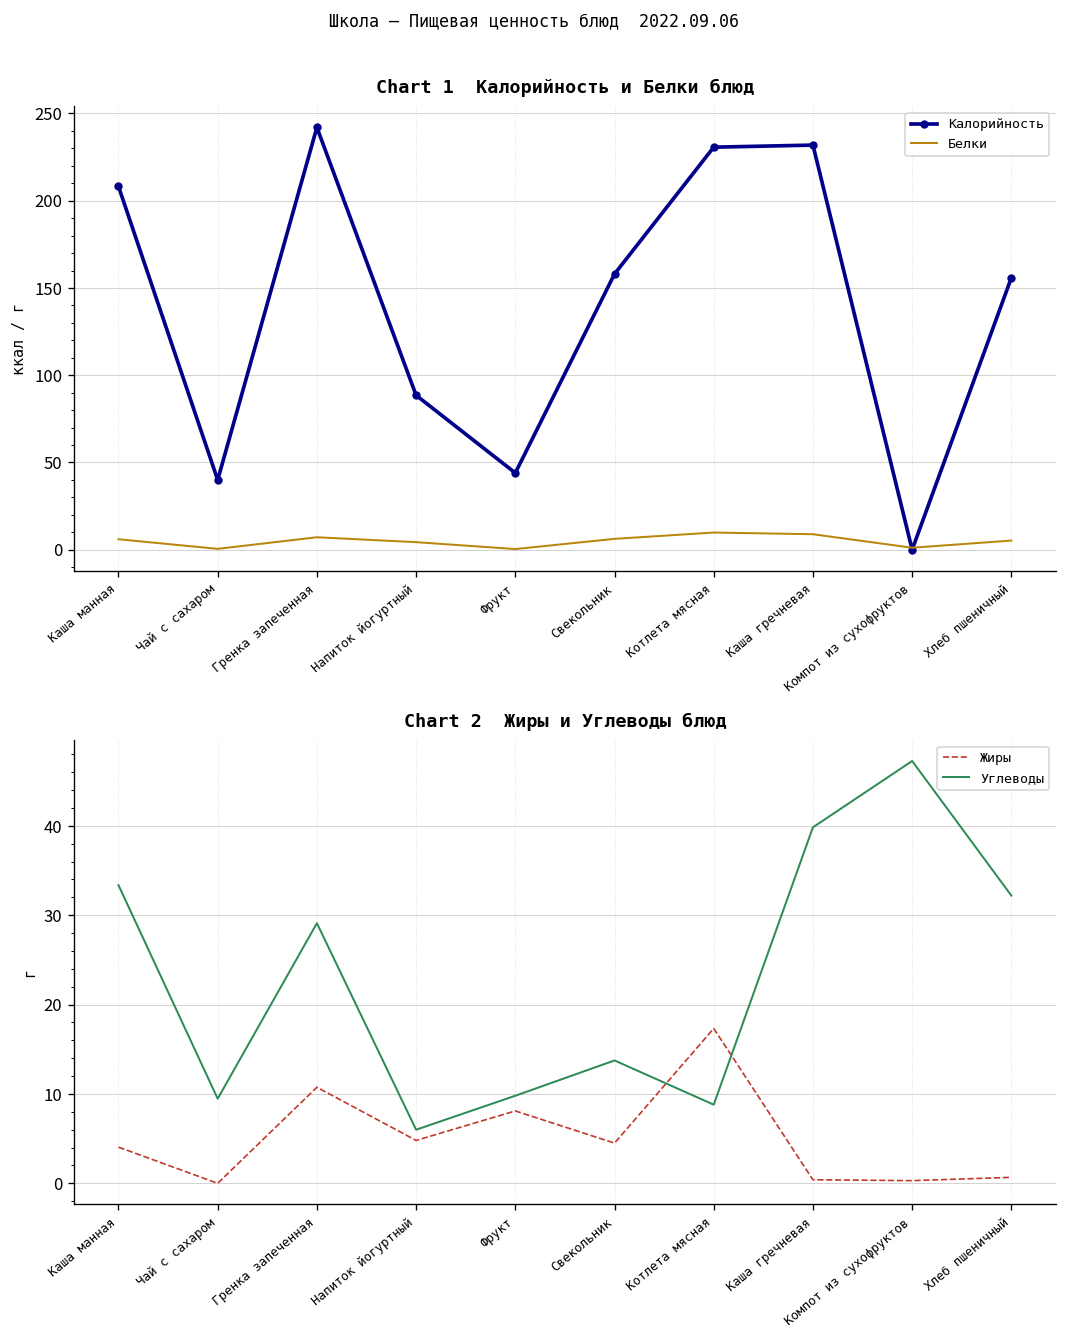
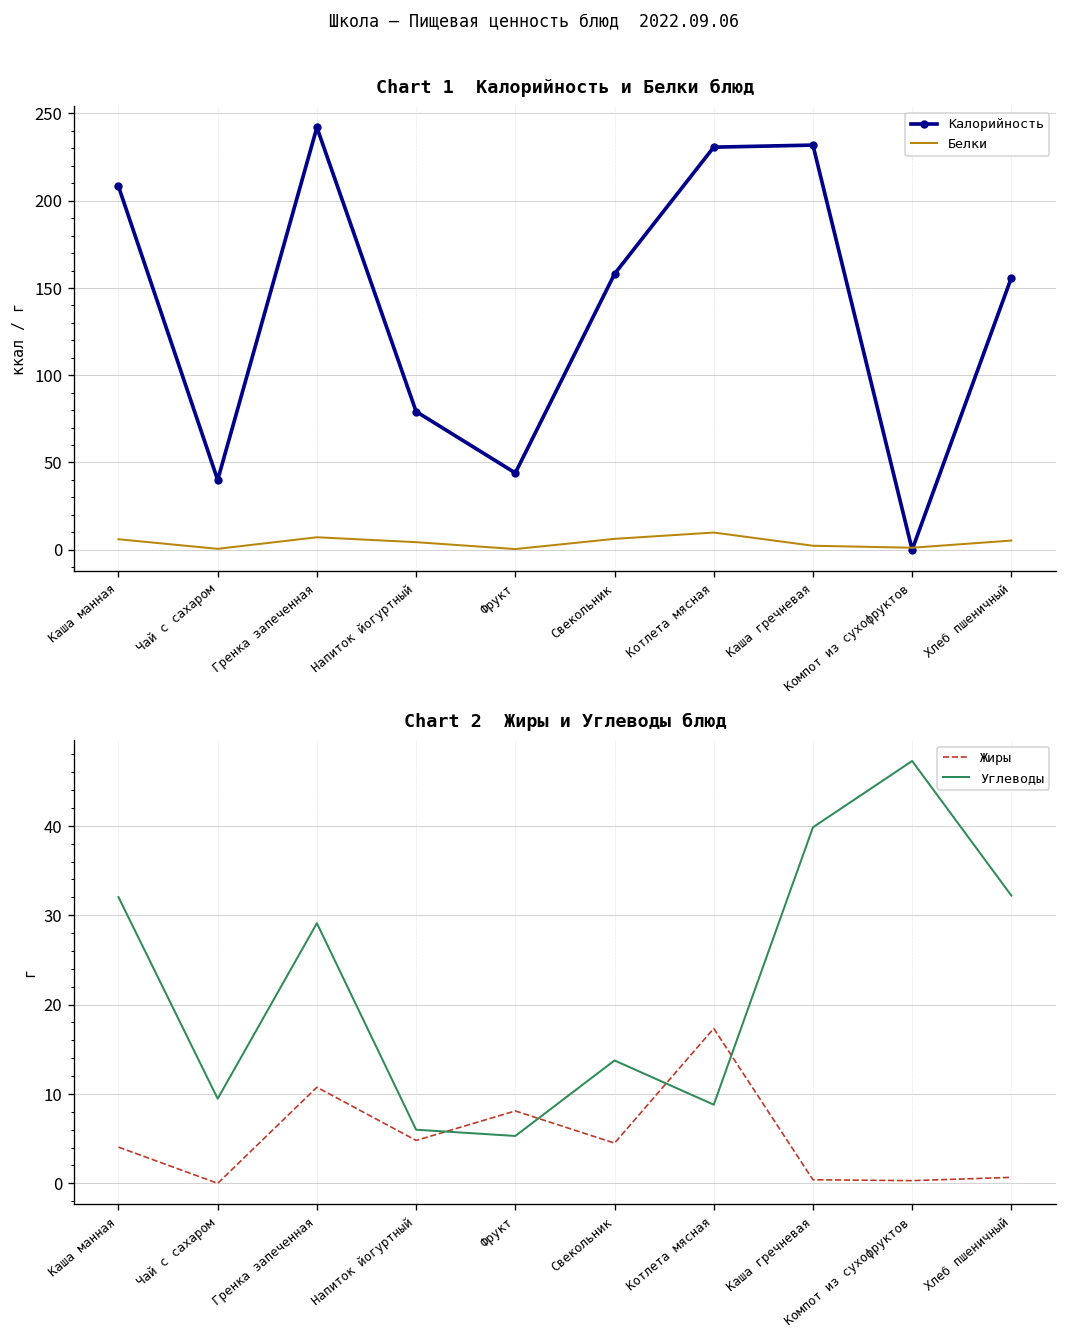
Chart 1 Калорийность и Белки блюд, Калорийность, Напиток йогуртный: 89 -> 79
Chart 1 Калорийность и Белки блюд, Белки, Каша гречневая: 9 -> 2
Chart 2 Жиры и Углеводы блюд, Углеводы, Каша манная: 33 -> 32
Chart 2 Жиры и Углеводы блюд, Углеводы, Фрукт: 10 -> 5
